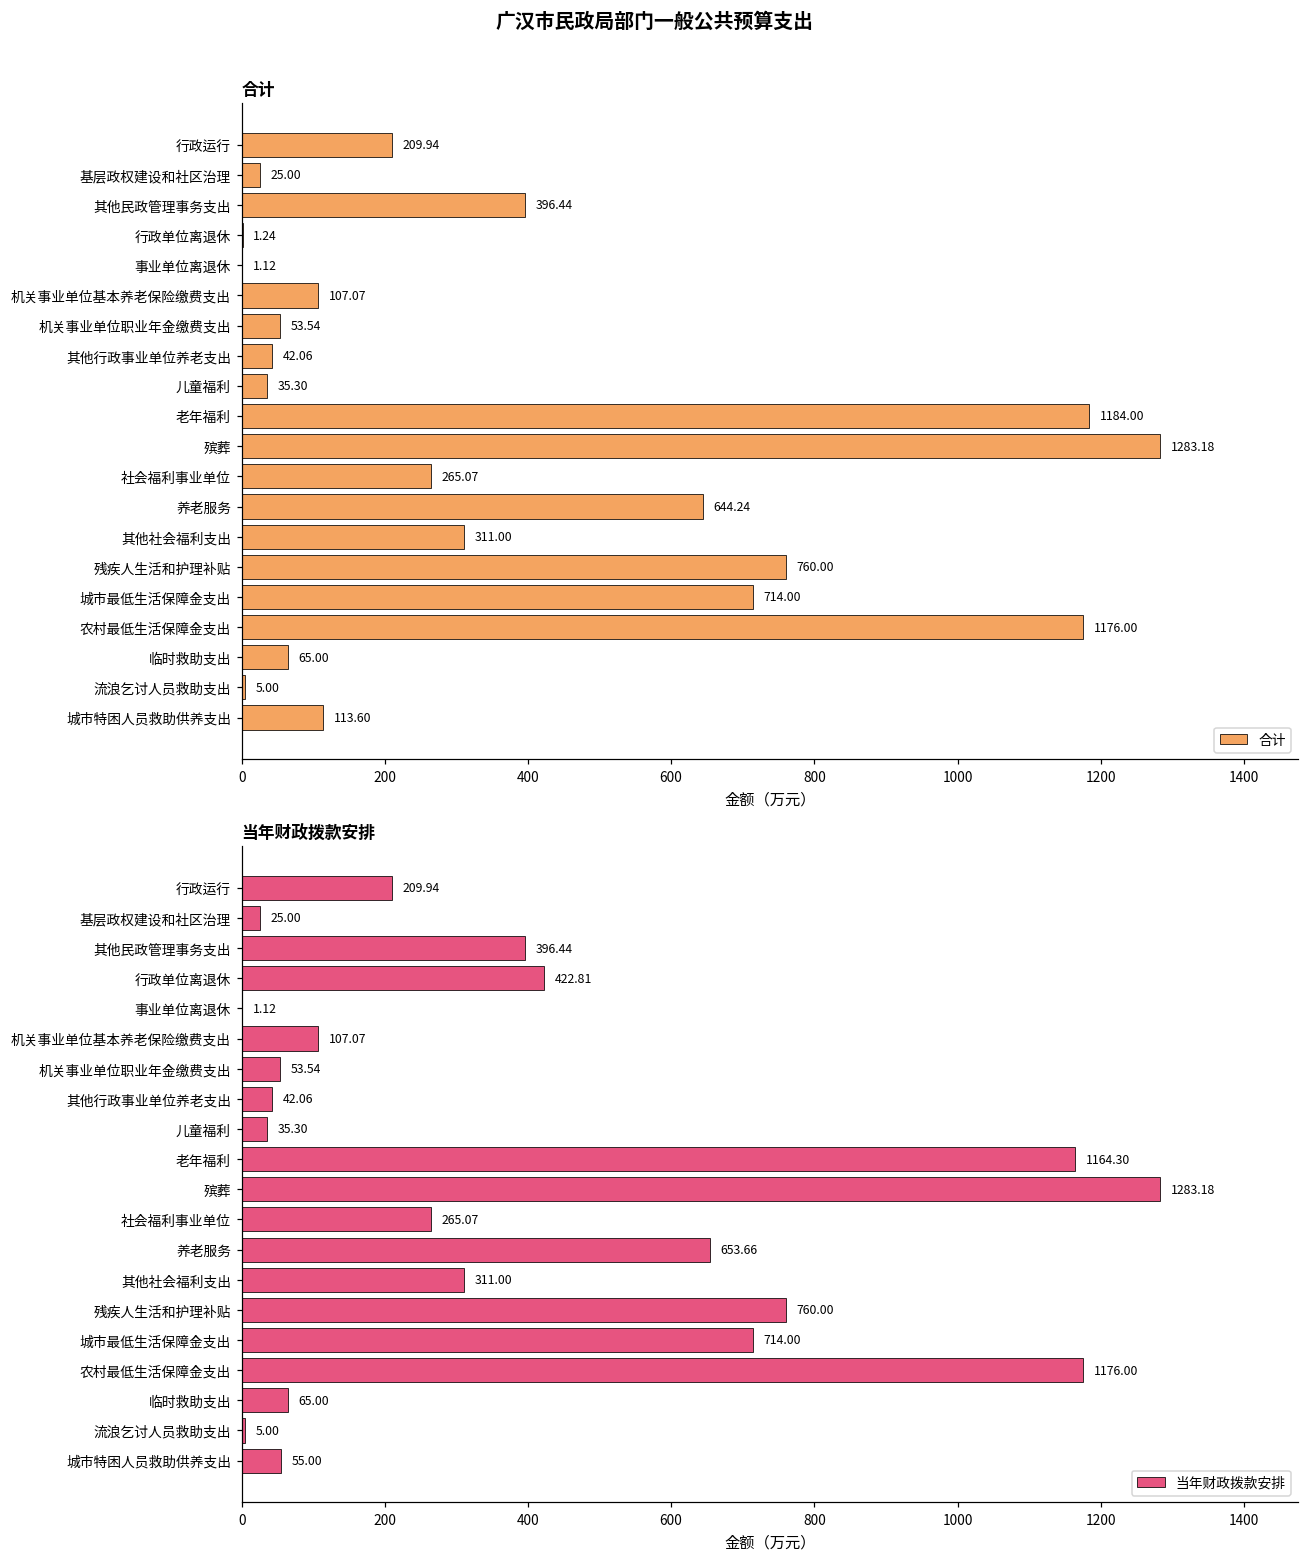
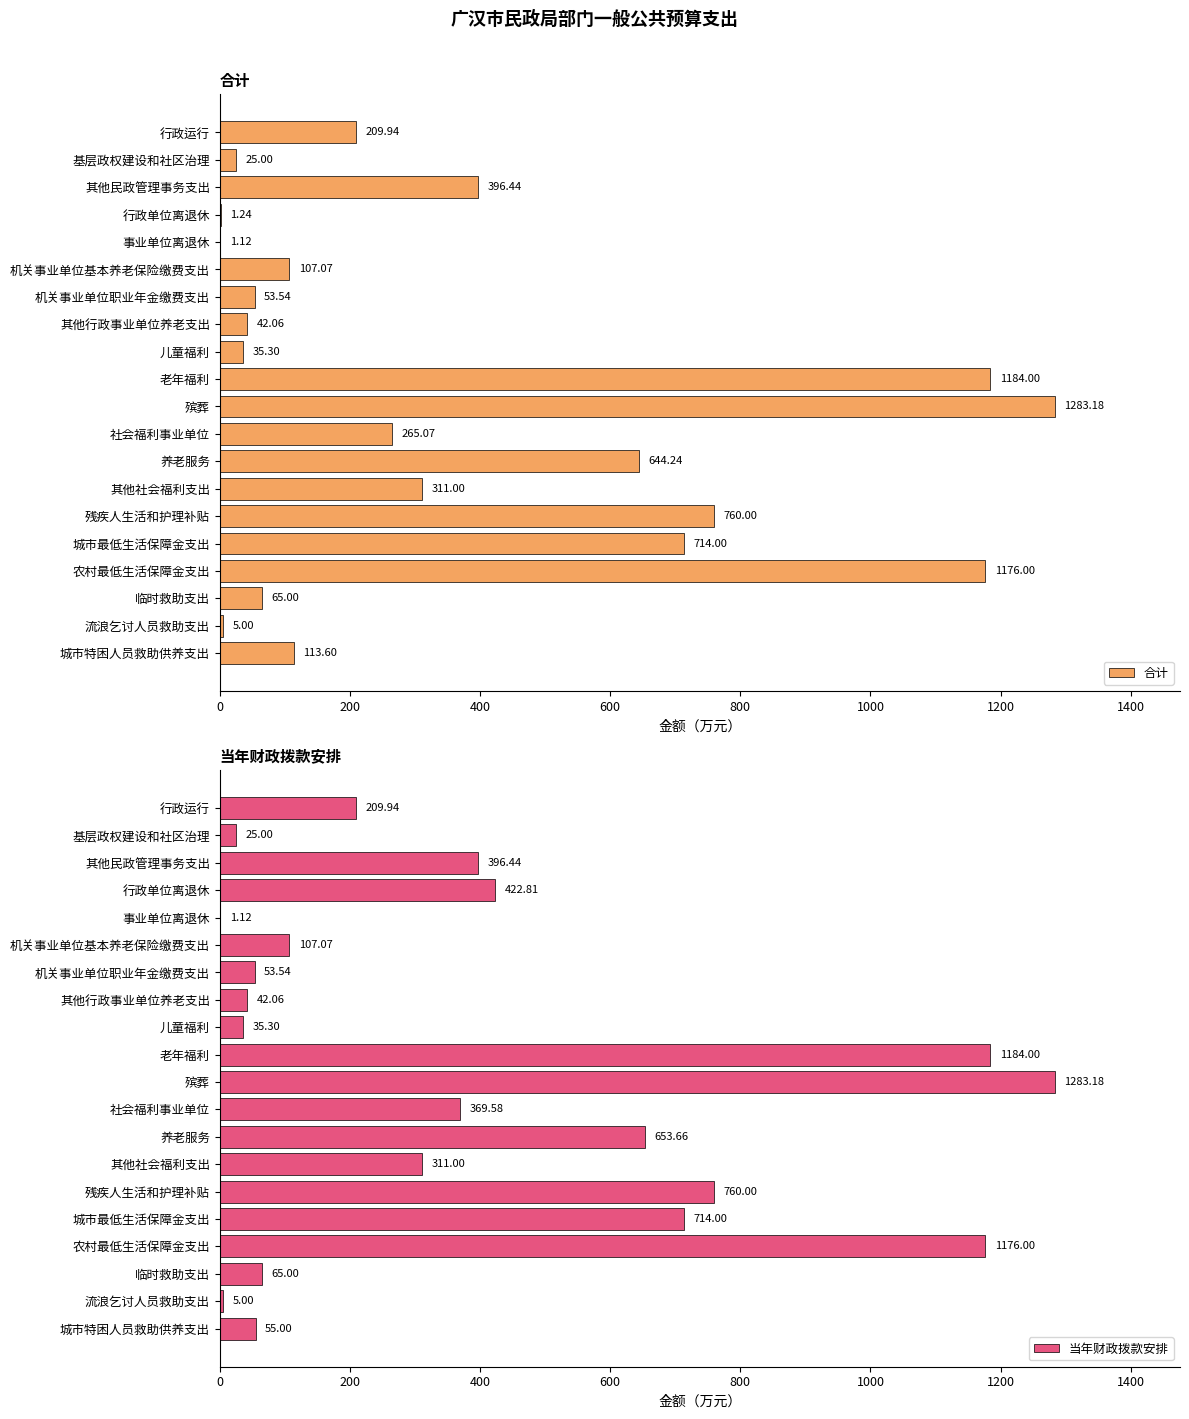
当年财政拨款安排, 老年福利: 1164.30 -> 1184.00
当年财政拨款安排, 社会福利事业单位: 265.07 -> 369.58
